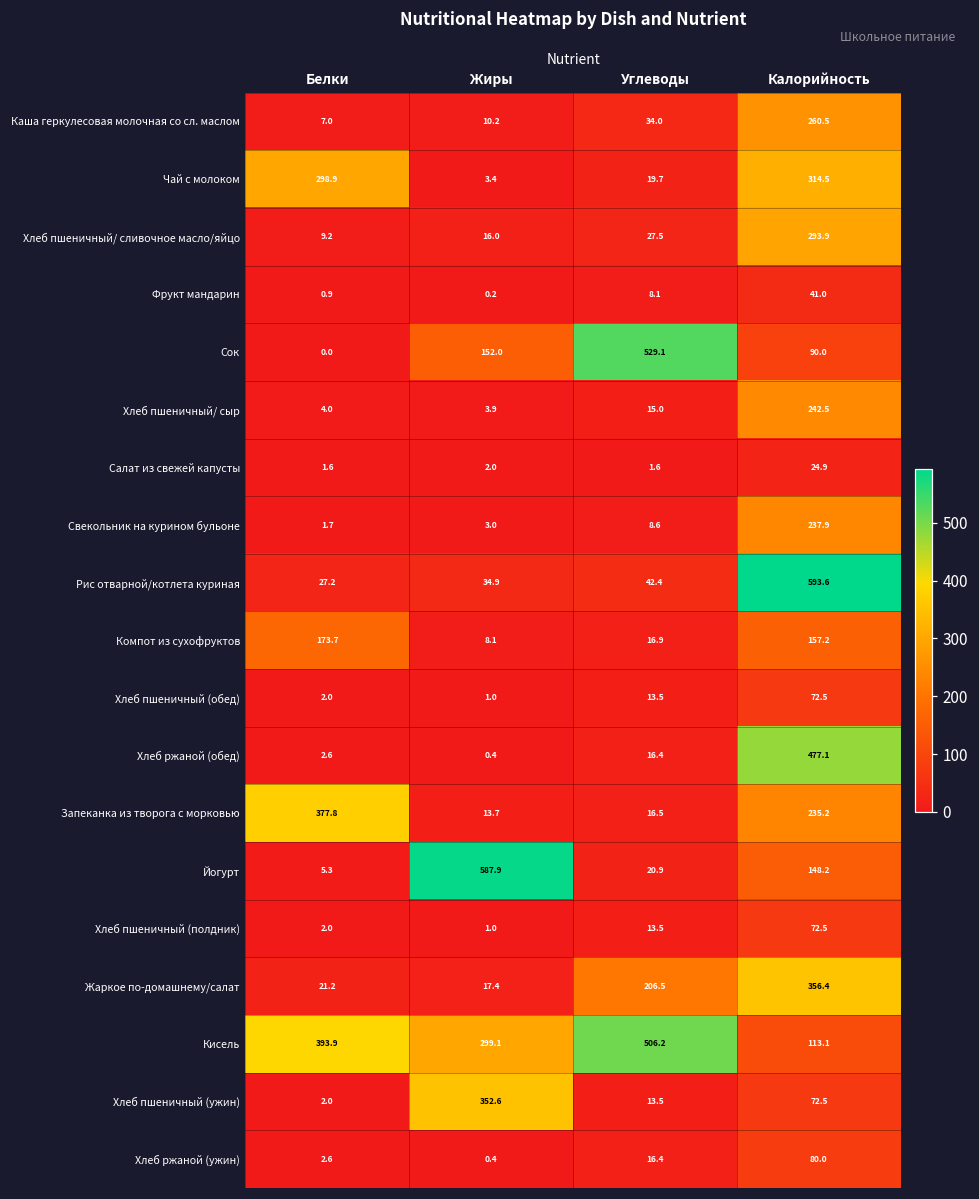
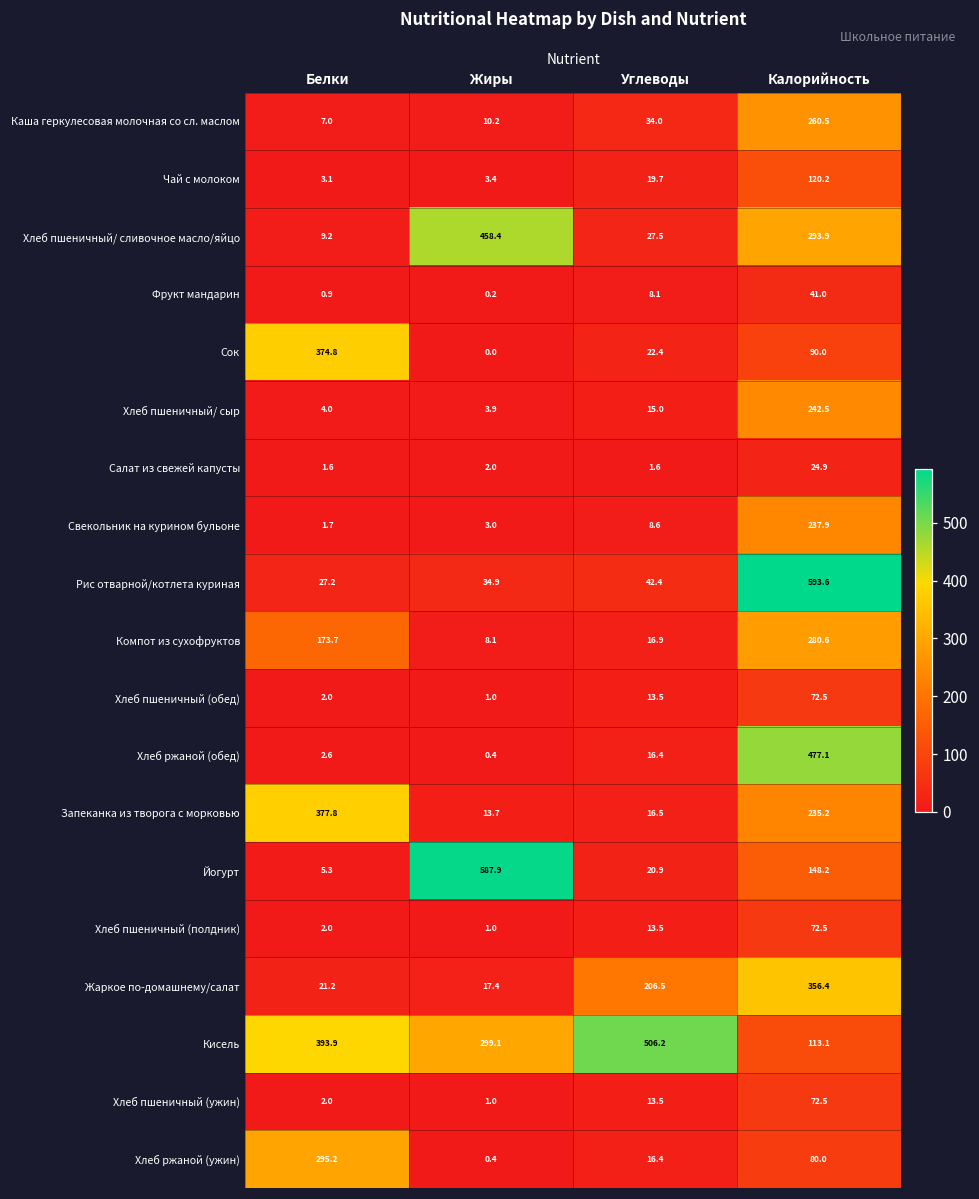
Чай с молоком, Белки: 298.9 -> 3.1
Чай с молоком, Калорийность: 314.5 -> 120.2
Хлеб пшеничный/ сливочное масло/яйцо, Жиры: 16.0 -> 458.4
Сок, Белки: 0.0 -> 374.8
Сок, Жиры: 152.0 -> 0.0
Сок, Углеводы: 529.1 -> 22.4
Компот из сухофруктов, Калорийность: 157.2 -> 280.6
Хлеб пшеничный (ужин), Жиры: 352.6 -> 1.0
Хлеб ржаной (ужин), Белки: 2.6 -> 295.2
